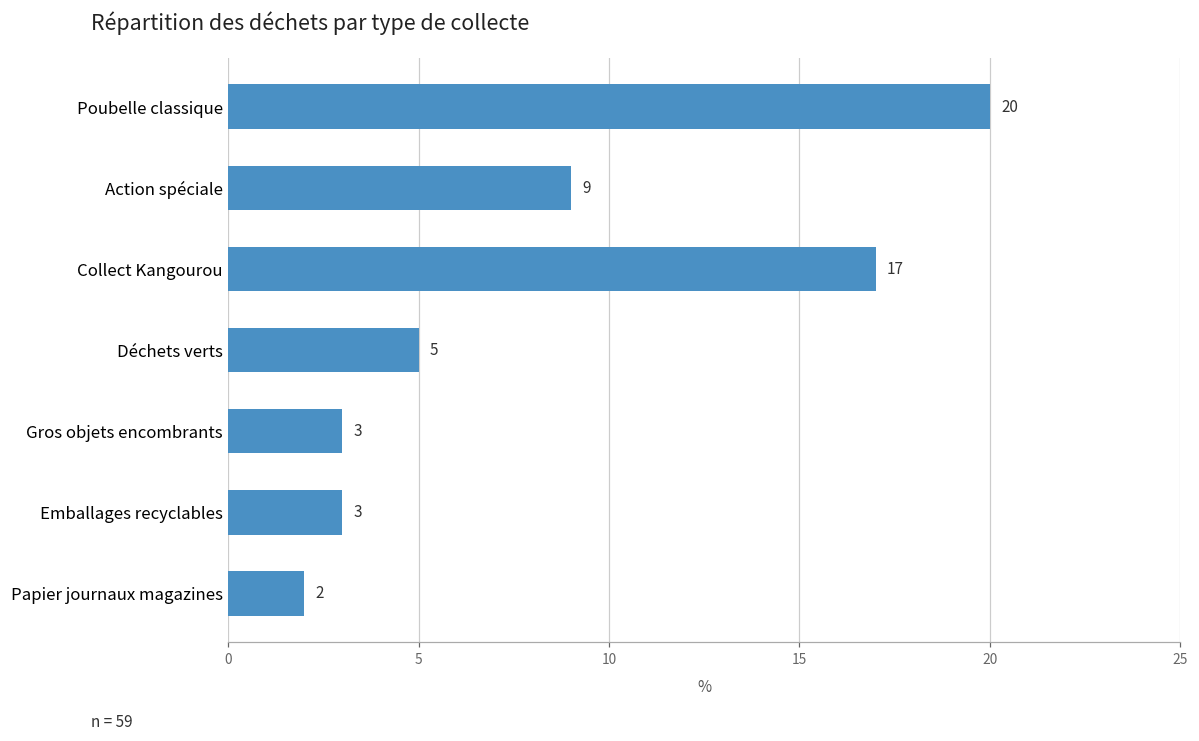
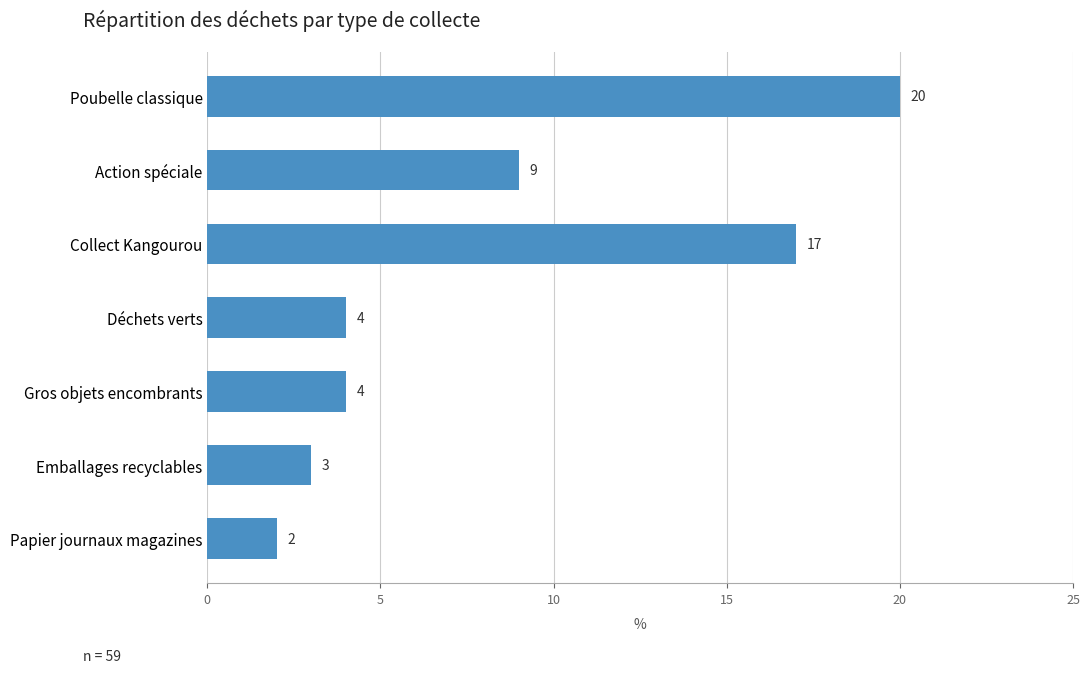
Déchets verts: 5 -> 4
Gros objets encombrants: 3 -> 4
